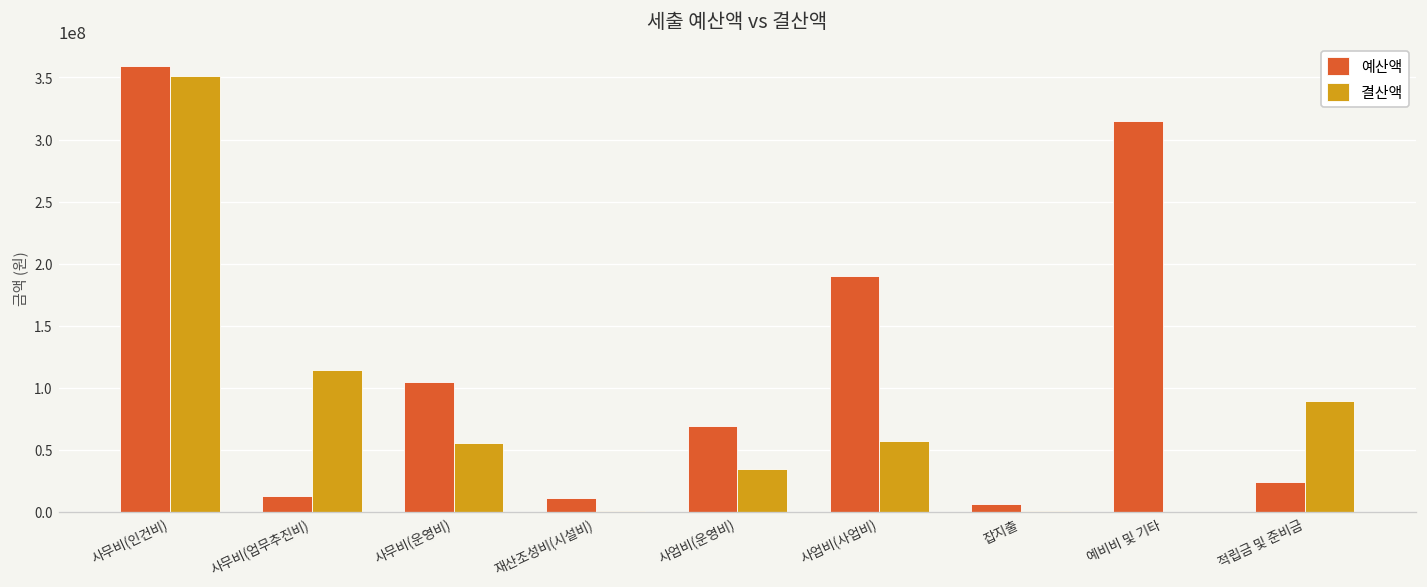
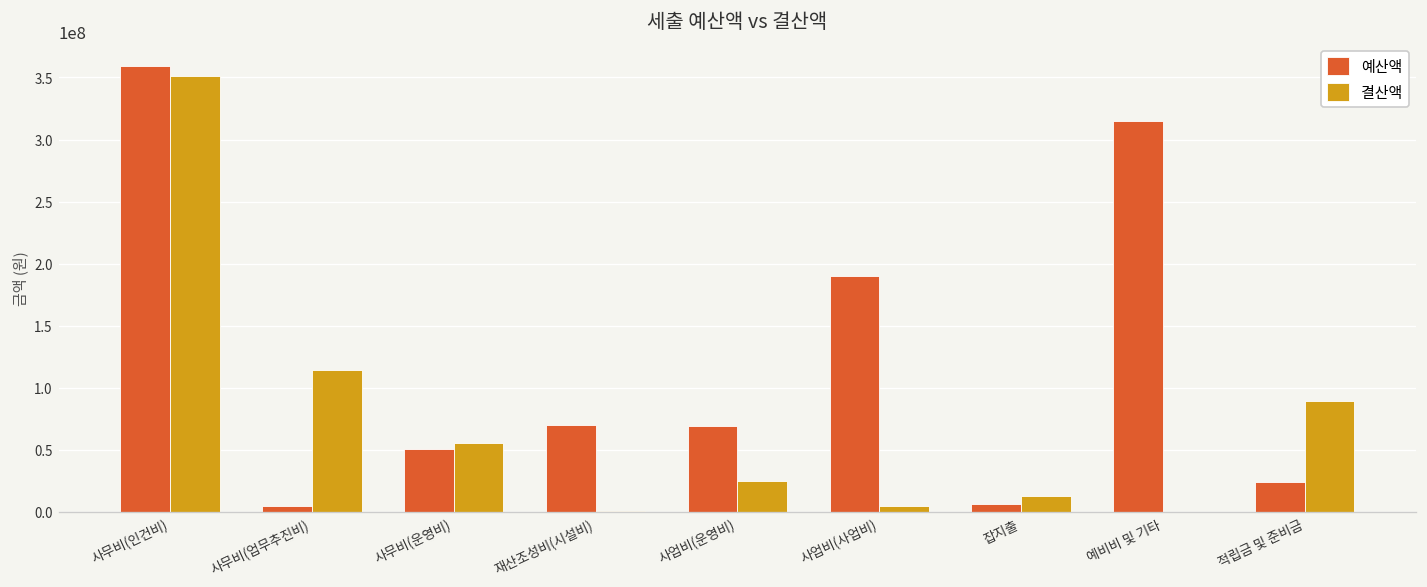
예산액, 사무비(업무추진비): 13000000 -> 4000000
예산액, 사무비(운영비): 104000000 -> 51000000
예산액, 재산조성비(시설비): 11000000 -> 70000000
결산액, 사업비(운영비): 35000000 -> 25000000
결산액, 사업비(사업비): 57000000 -> 5000000
결산액, 잡지출: 0 -> 13000000
